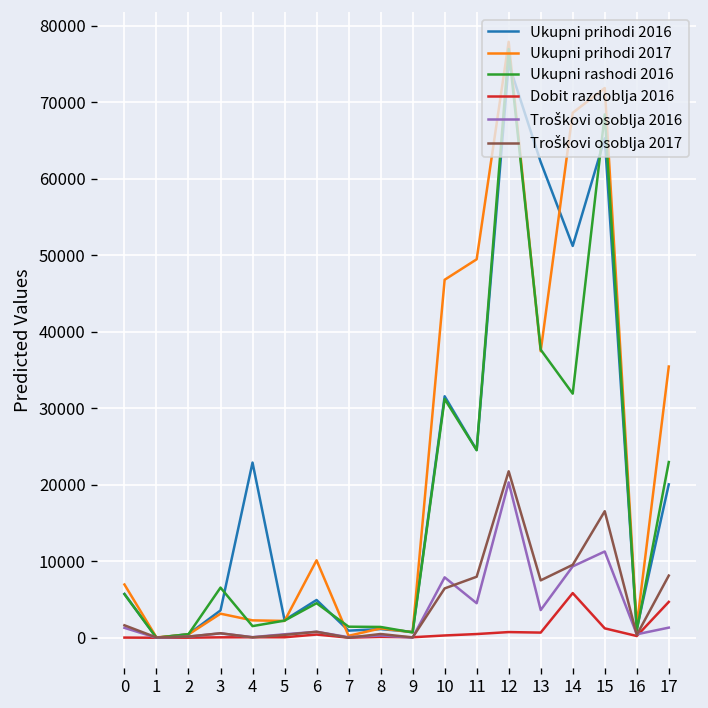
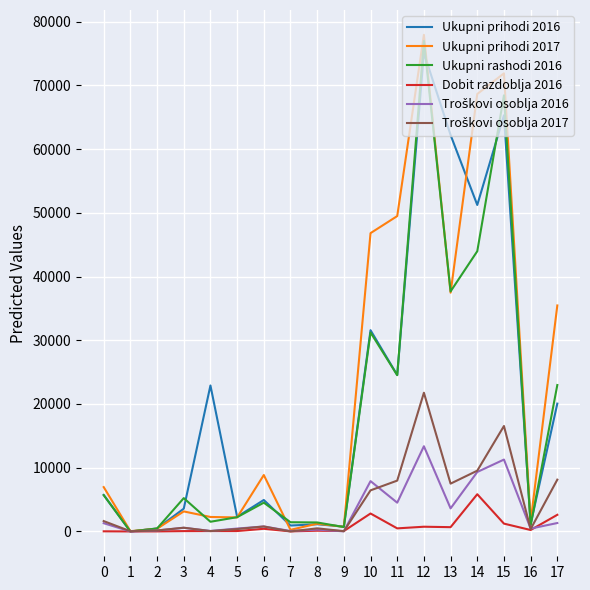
Ukupni rashodi 2016, 3: 7000 -> 5000
Ukupni prihodi 2017, 6: 10000 -> 9000
Dobit razdoblja 2016, 10: 0 -> 3000
Troškovi osoblja 2016, 12: 20000 -> 13000
Ukupni rashodi 2016, 14: 32000 -> 44000
Dobit razdoblja 2016, 17: 5000 -> 3000
